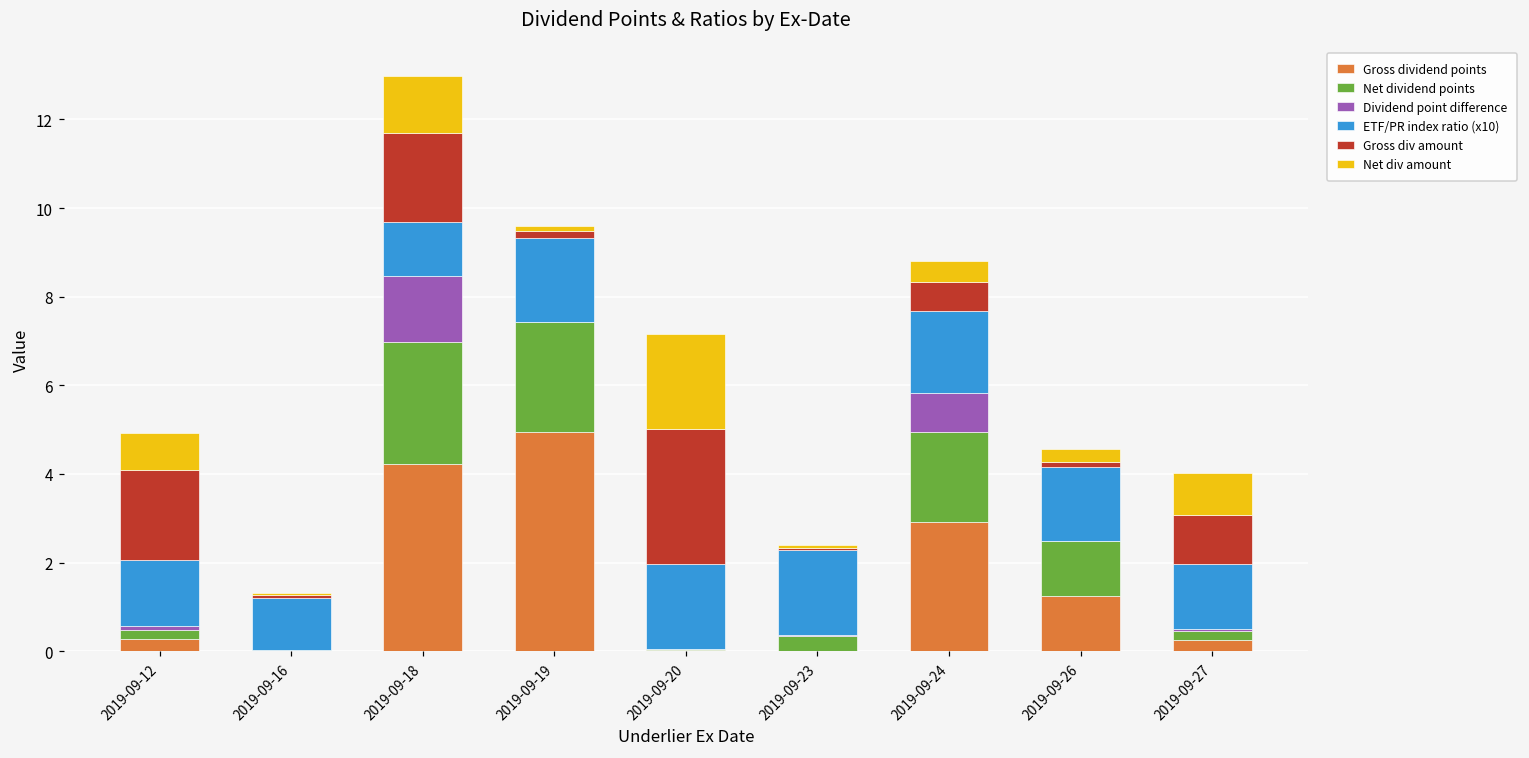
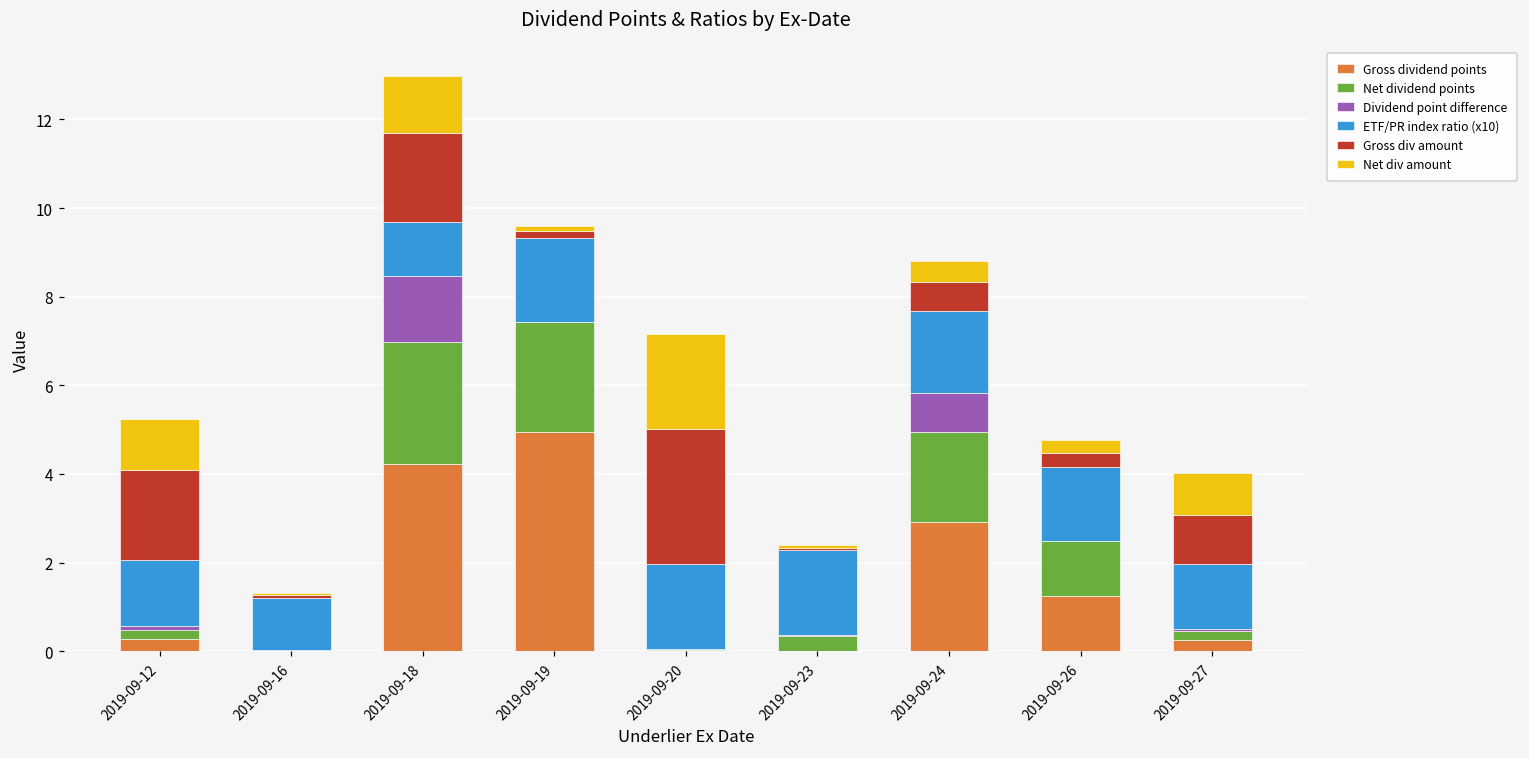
Net div amount, 2019-09-12: 0.8 -> 1.2
Gross div amount, 2019-09-26: 0.1 -> 0.3
